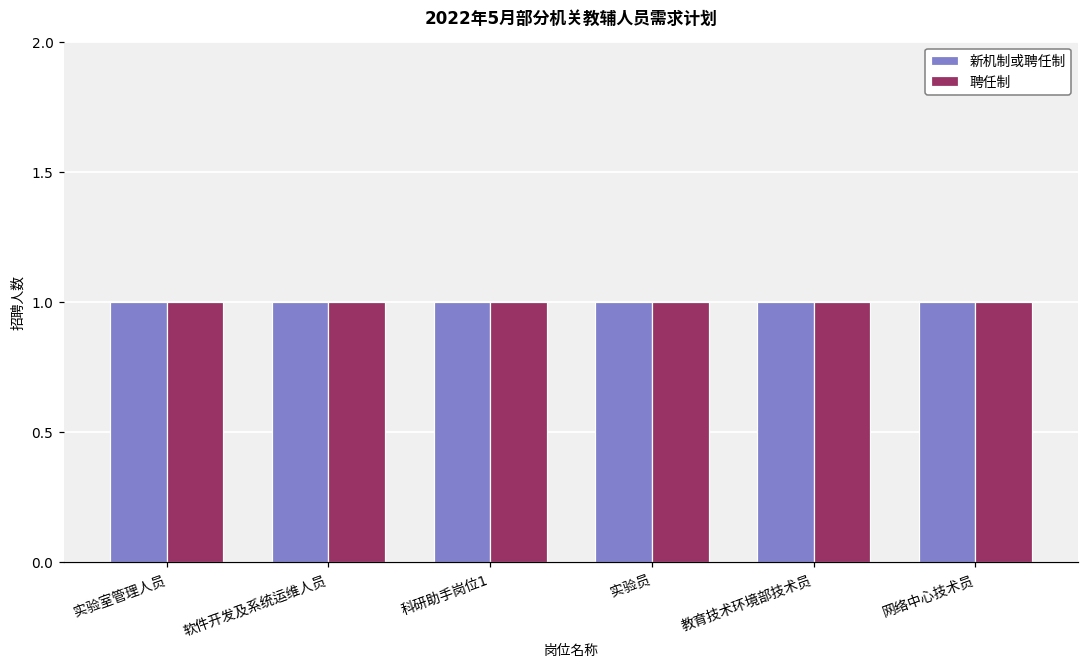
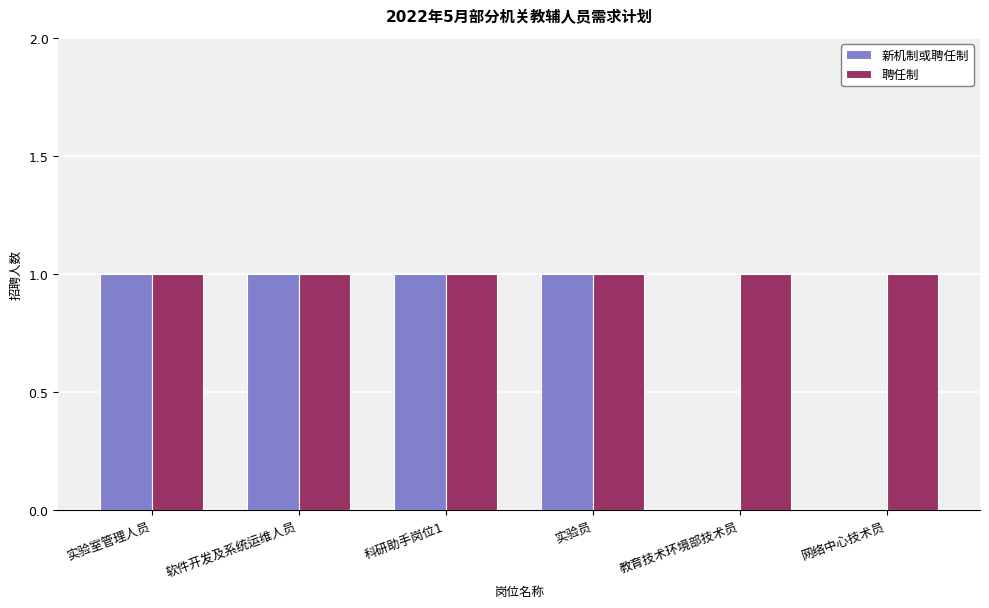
新机制或聘任制, 教育技术环境部技术员: 1 -> 0
新机制或聘任制, 网络中心技术员: 1 -> 0
